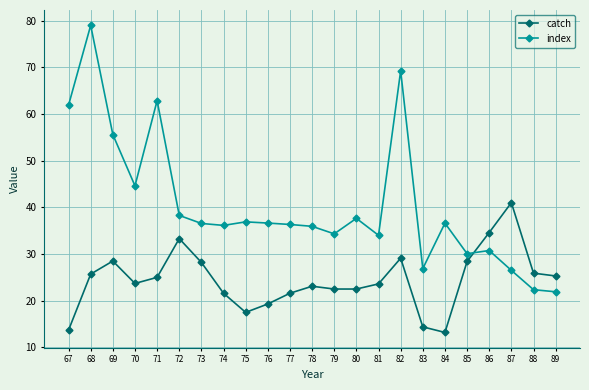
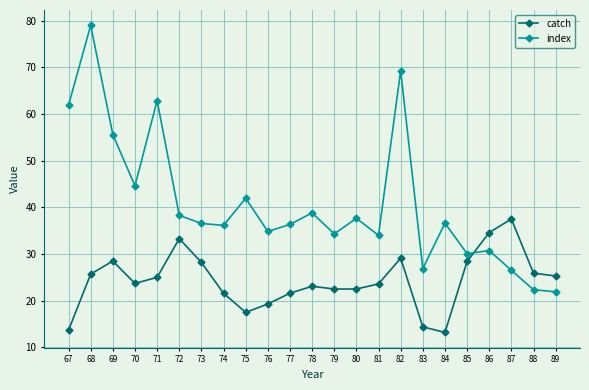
index, 75: 37 -> 42
index, 76: 37 -> 35
index, 78: 36 -> 39
catch, 87: 41 -> 38
